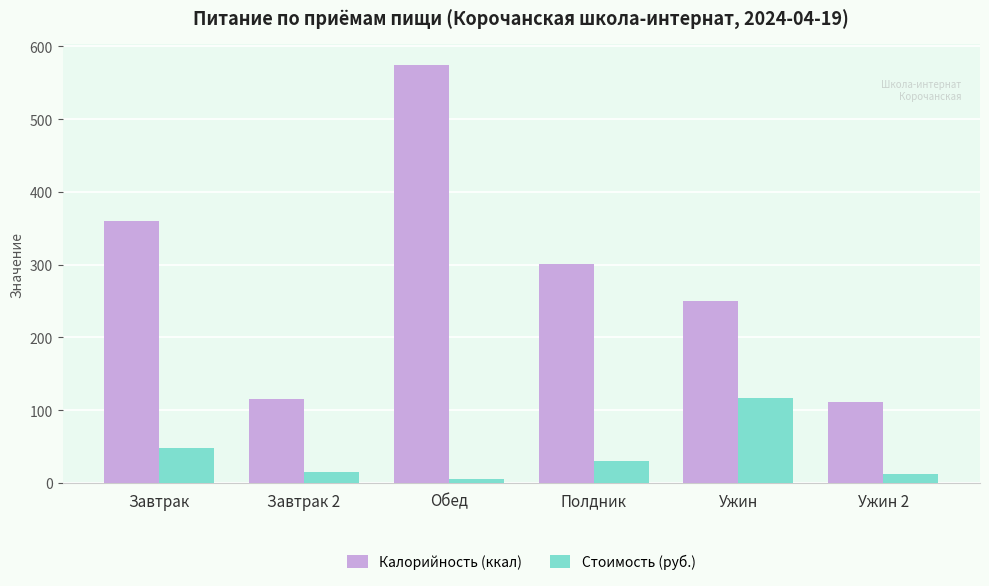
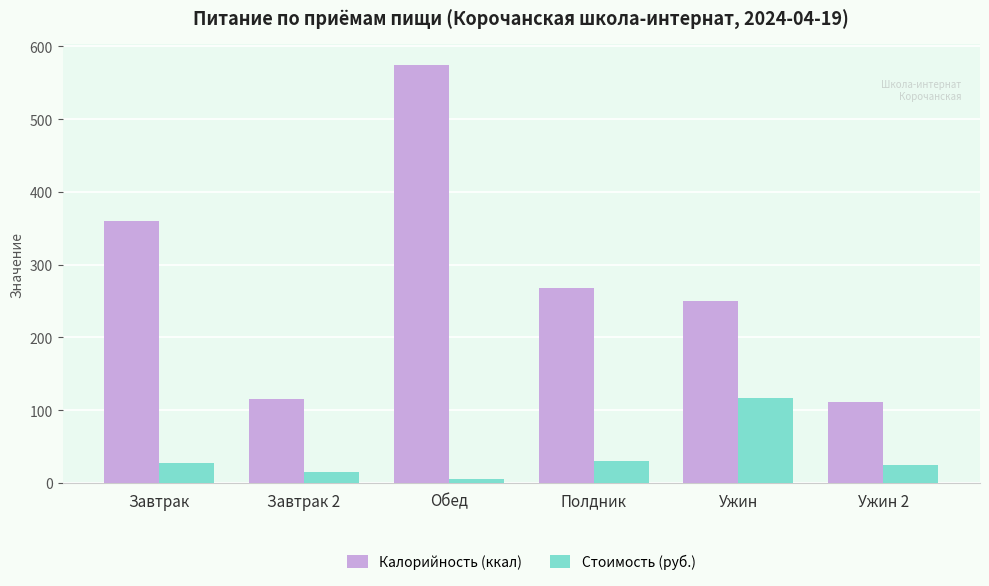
Стоимость (руб.), Завтрак: 50 -> 30
Калорийность (ккал), Полдник: 300 -> 270
Стоимость (руб.), Ужин 2: 10 -> 20
